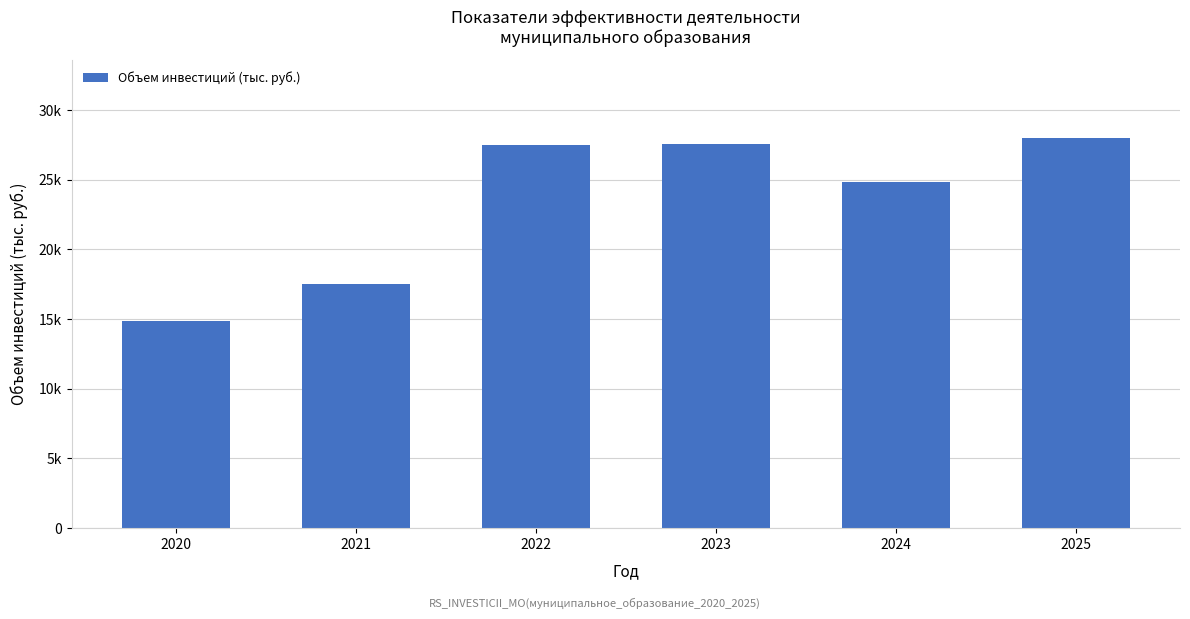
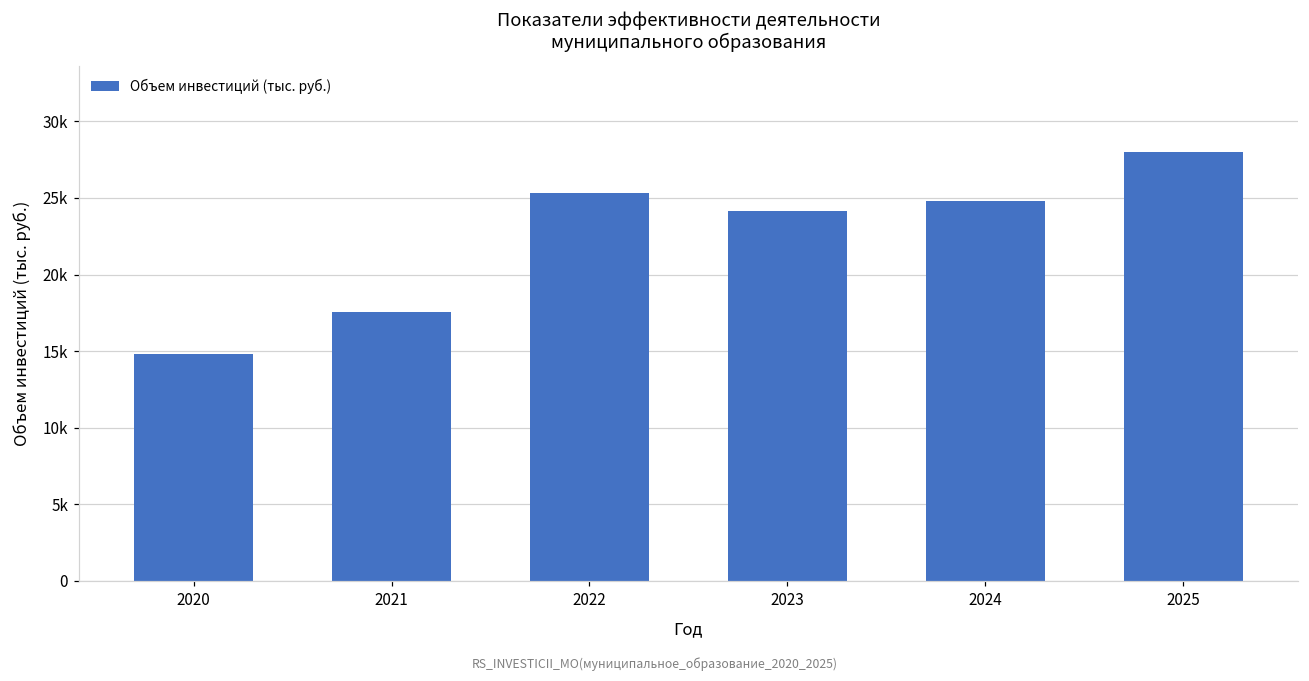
2022: 27500 -> 25400
2023: 27600 -> 24100
